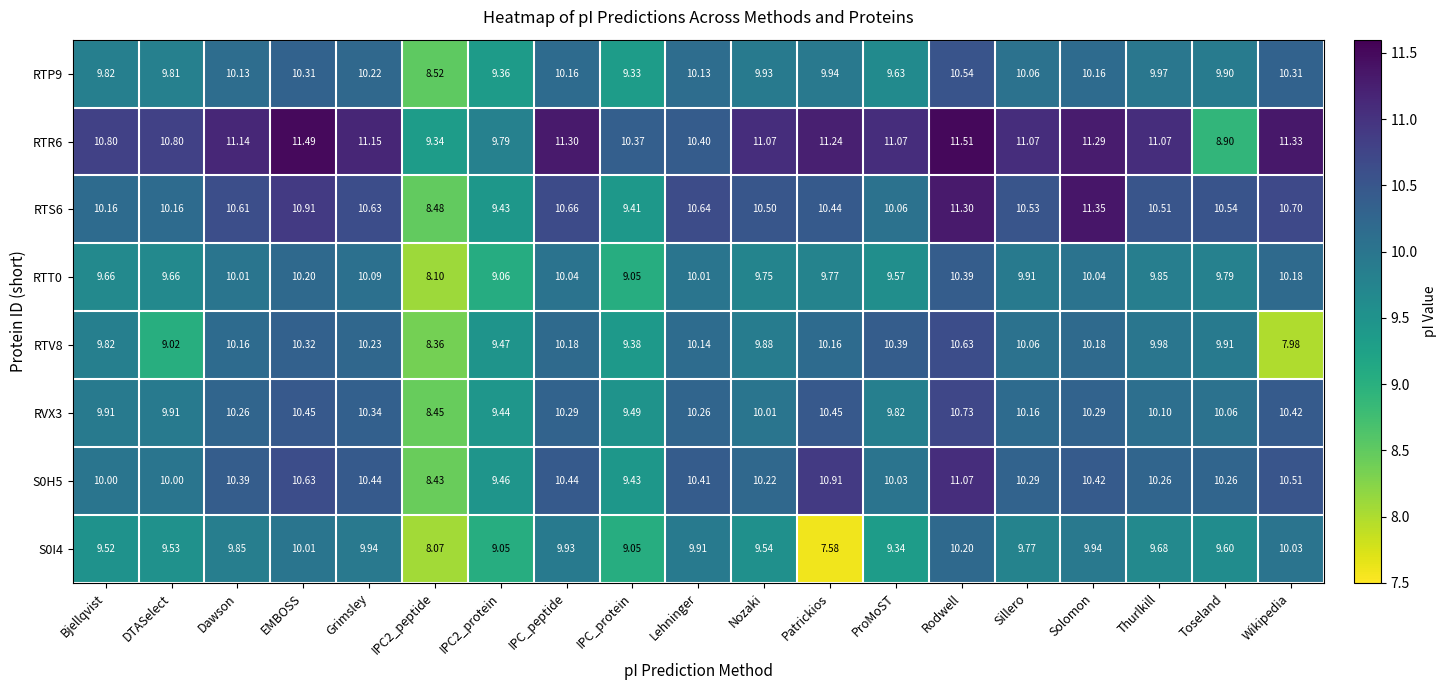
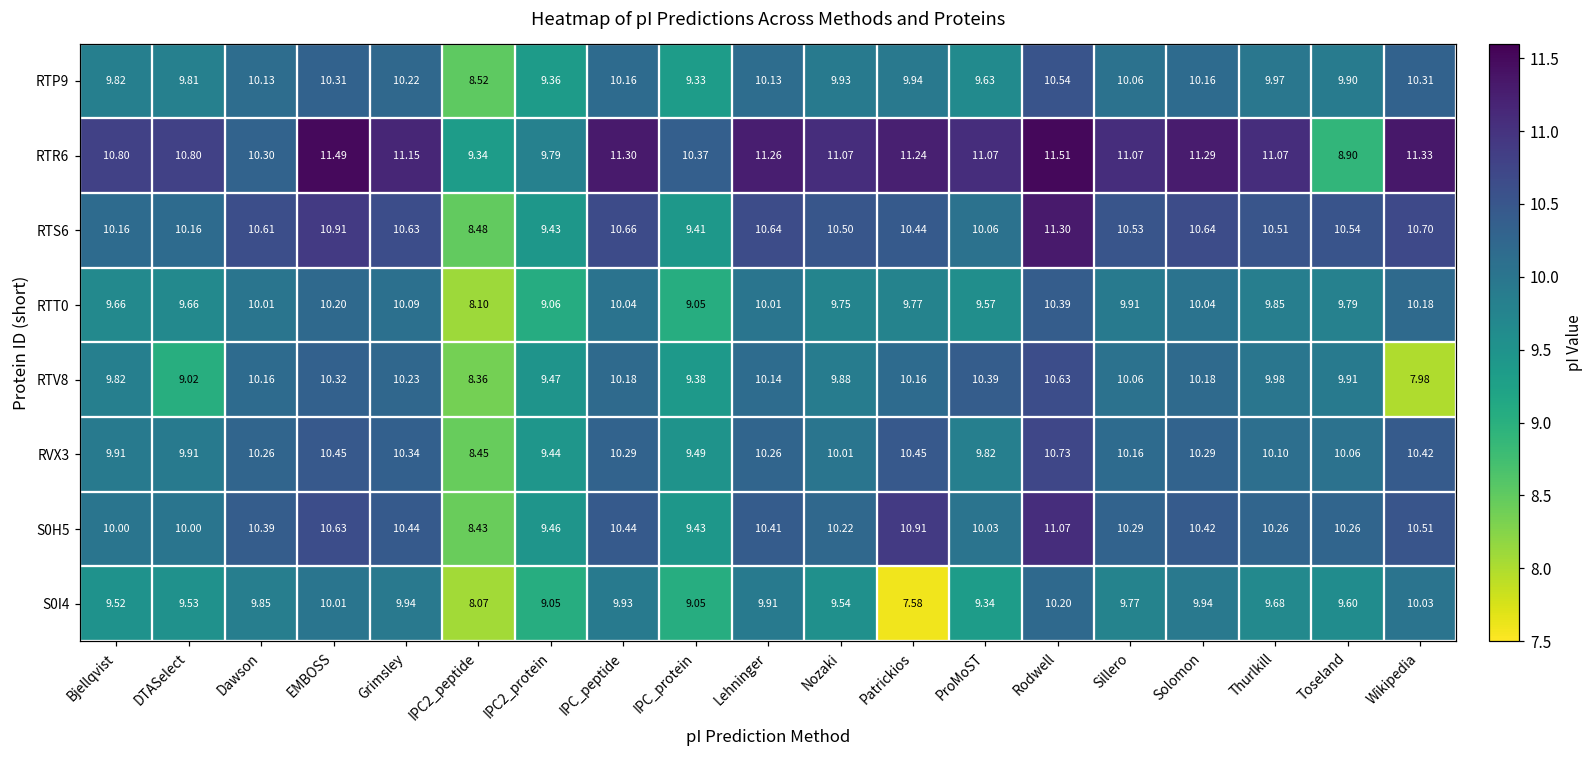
RTR6, Dawson: 11.14 -> 10.30
RTR6, Lehninger: 10.40 -> 11.26
RTS6, Solomon: 11.35 -> 10.64
